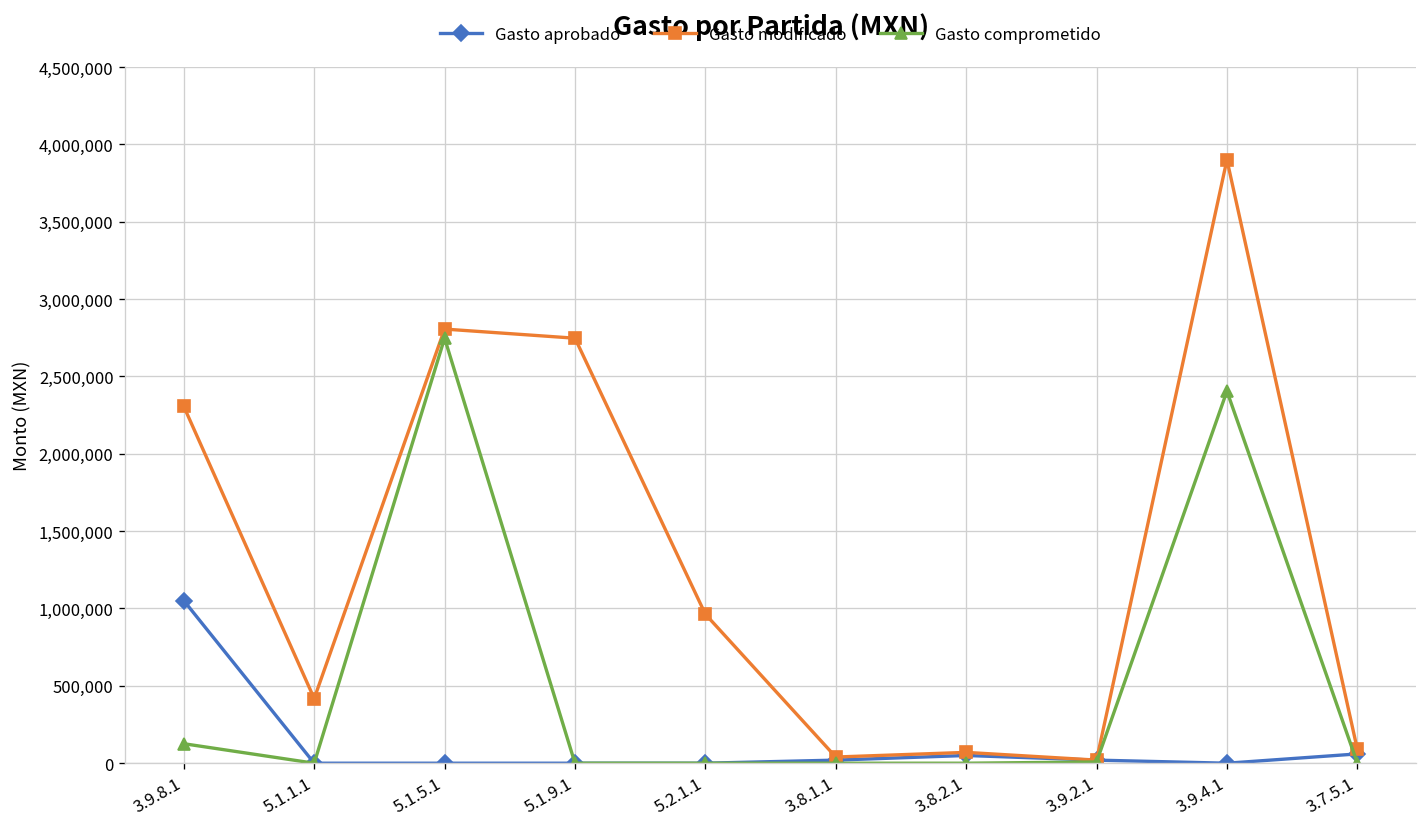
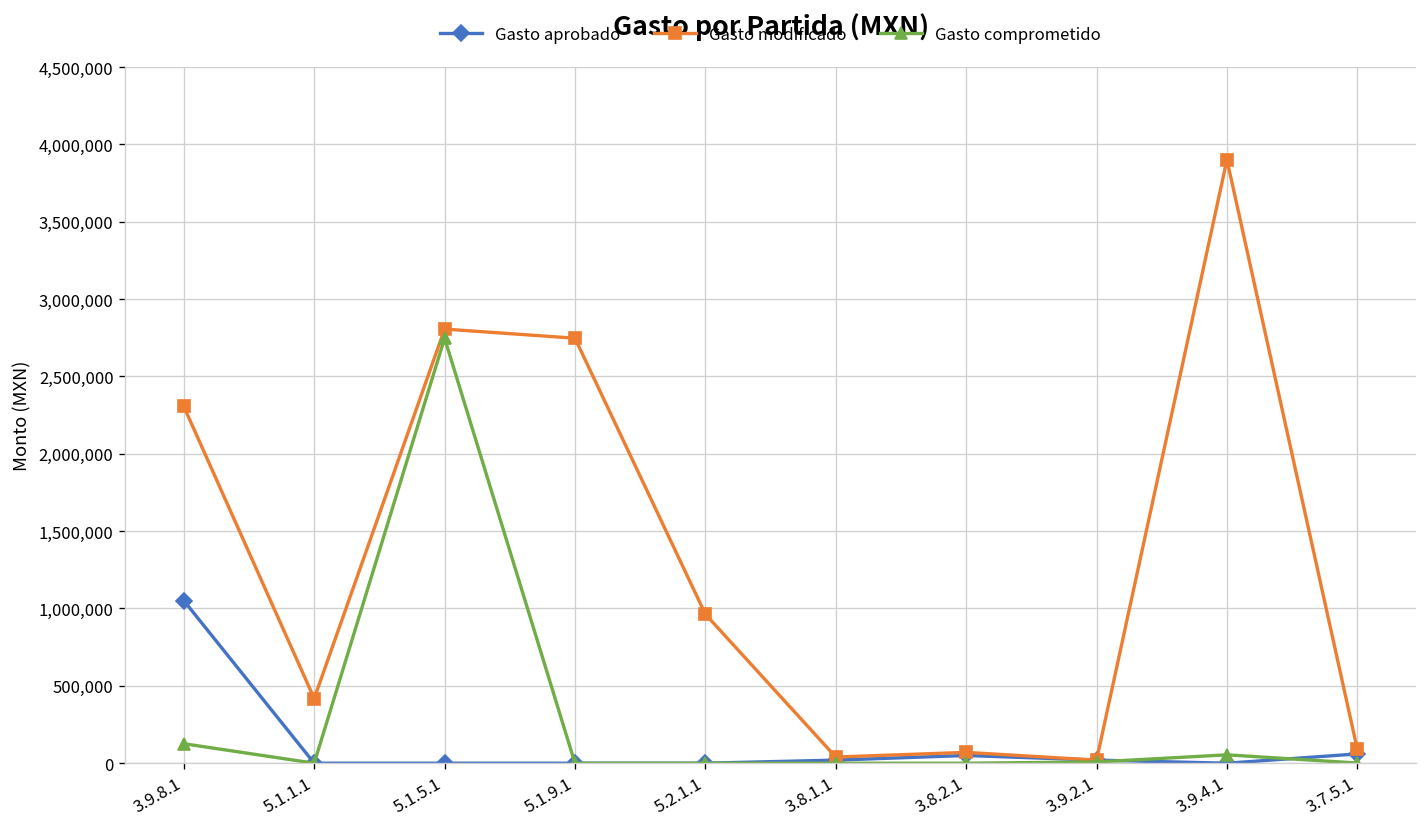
Gasto comprometido, 3.9.4.1: 2,400,000 -> 50,000
